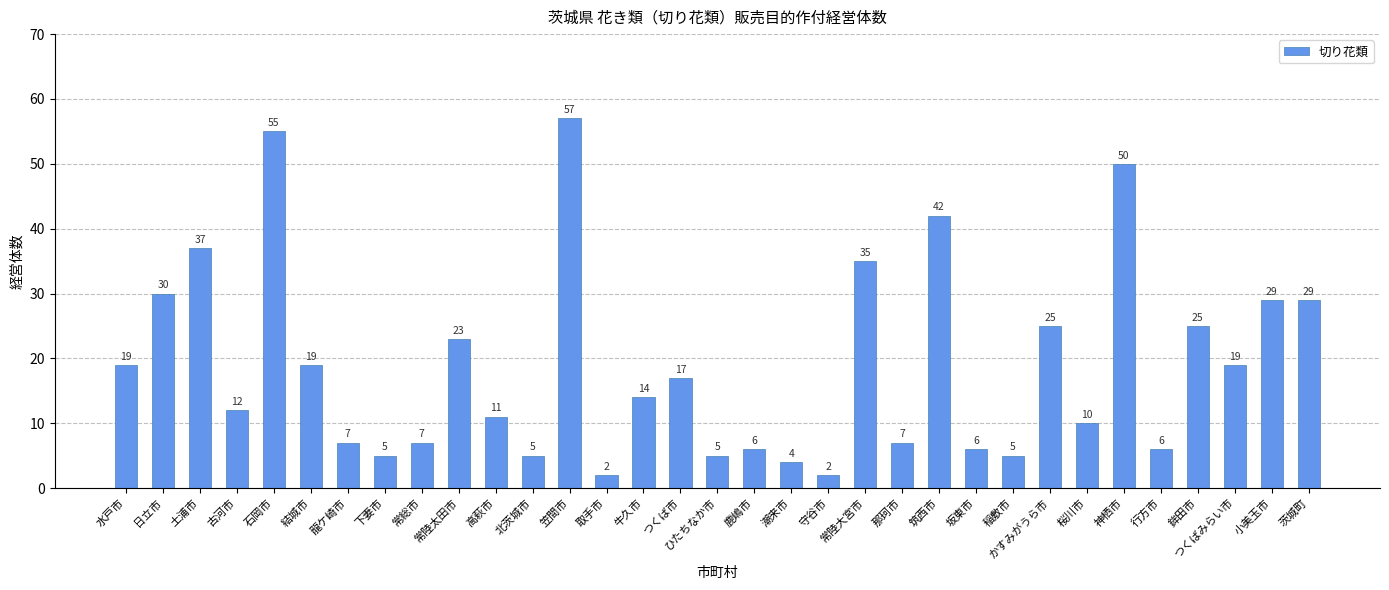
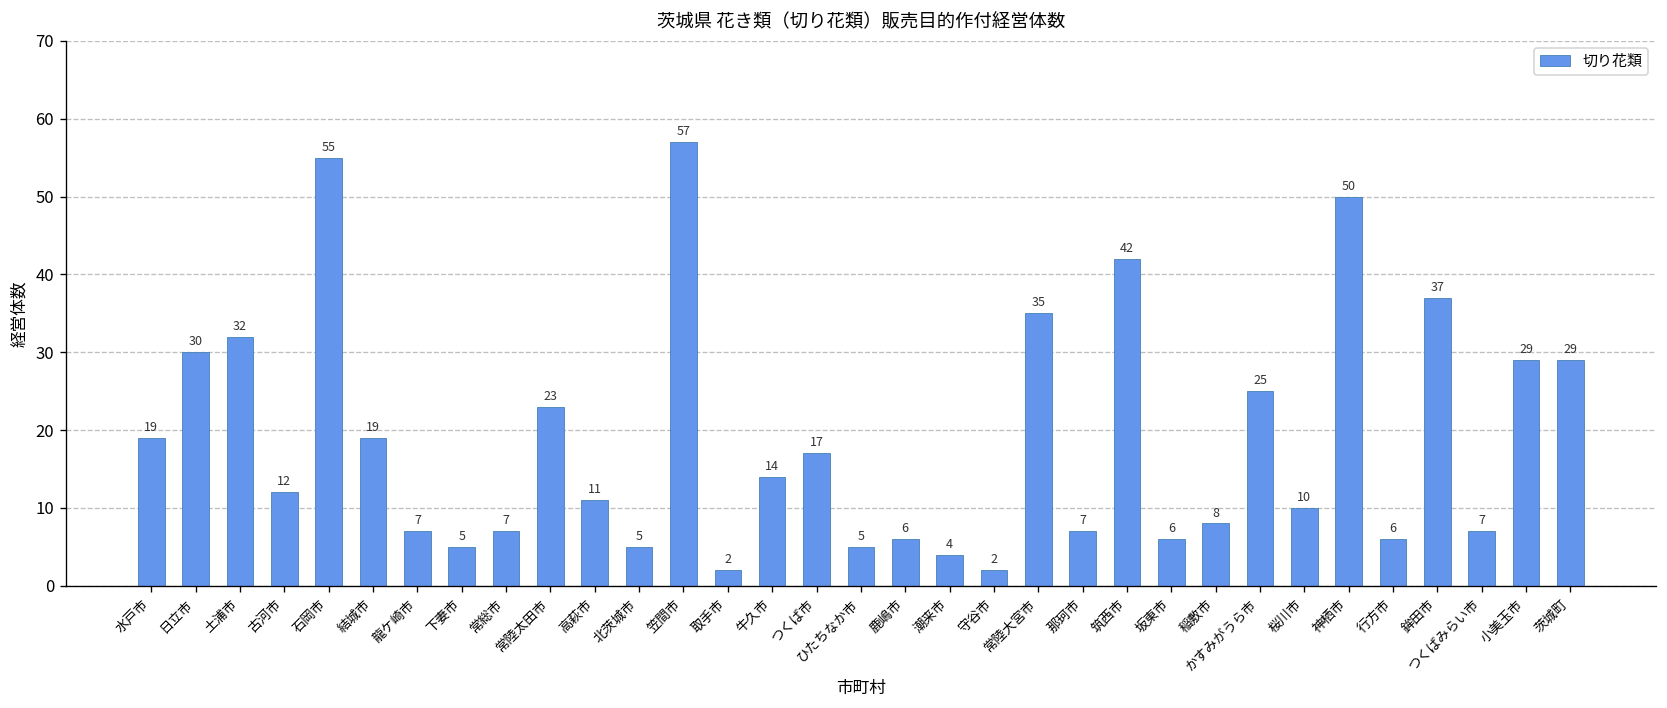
土浦市: 37 -> 32
稲敷市: 5 -> 8
鉾田市: 25 -> 37
つくばみらい市: 19 -> 7
